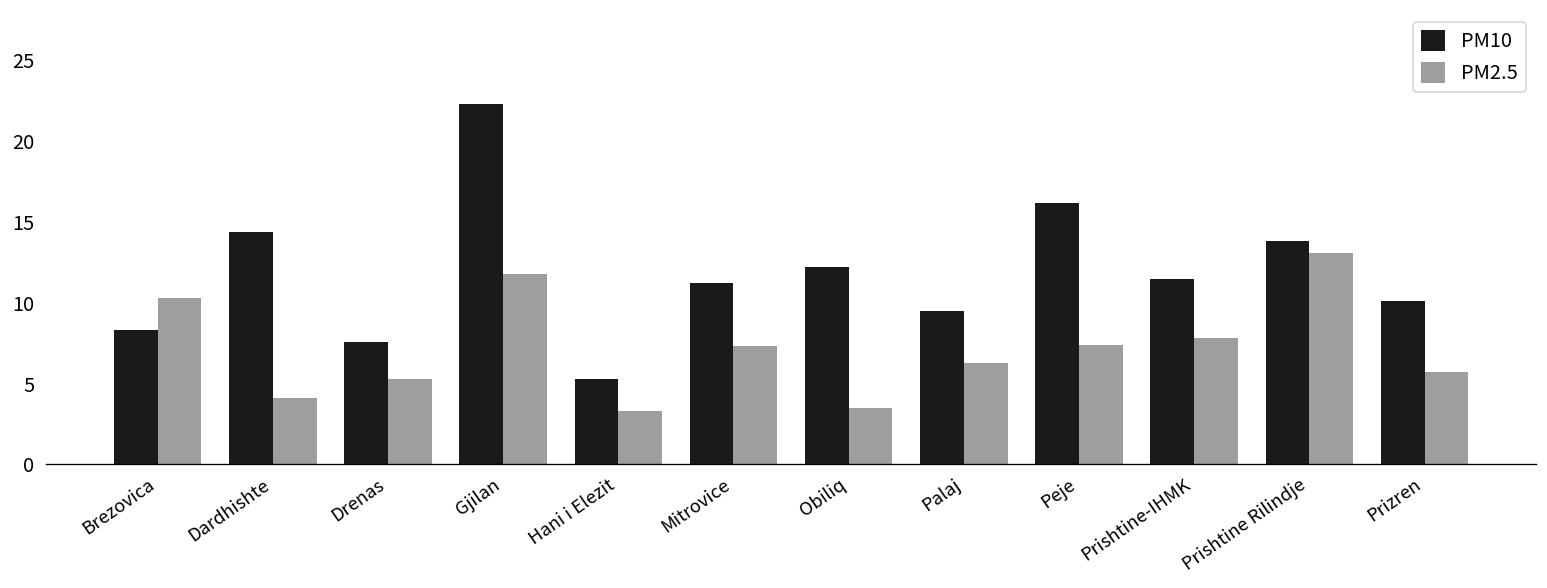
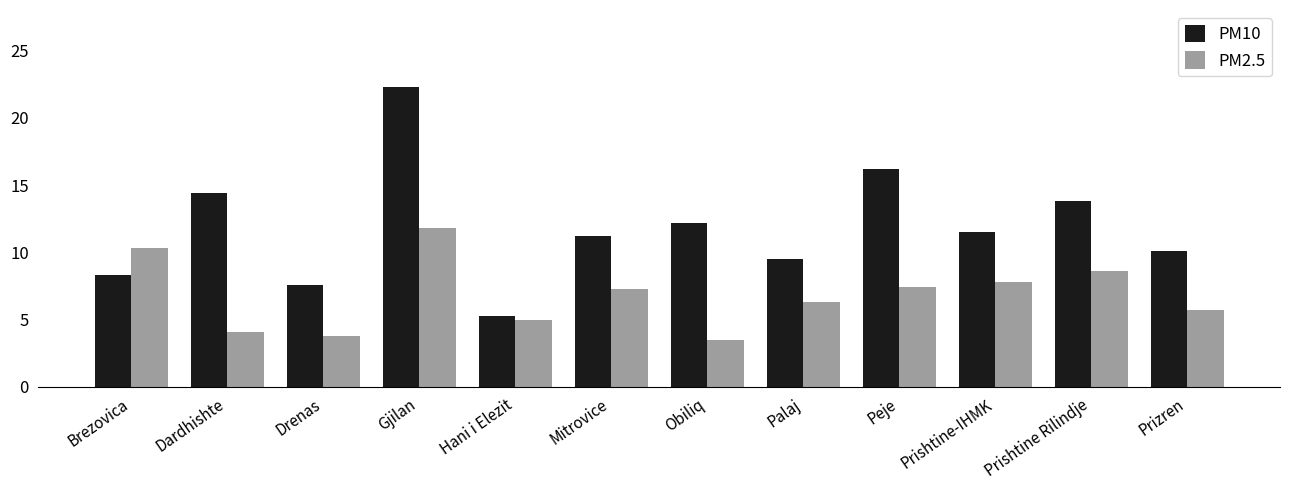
PM2.5, Drenas: 5.3 -> 3.8
PM2.5, Hani i Elezit: 3.3 -> 5.0
PM2.5, Prishtine Rilindje: 13.1 -> 8.6
